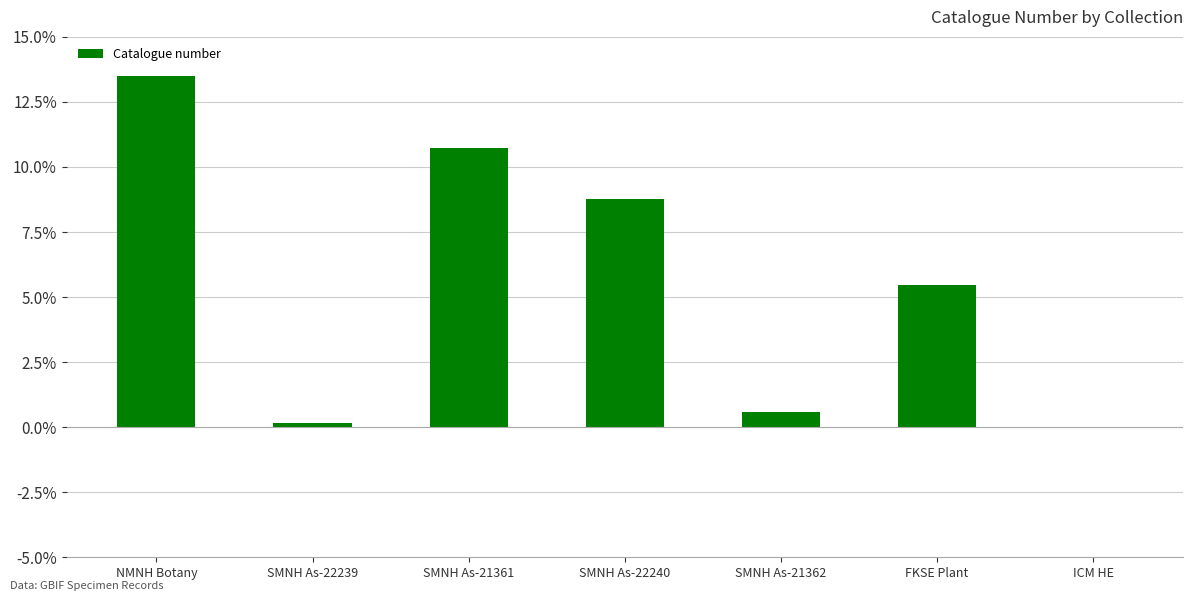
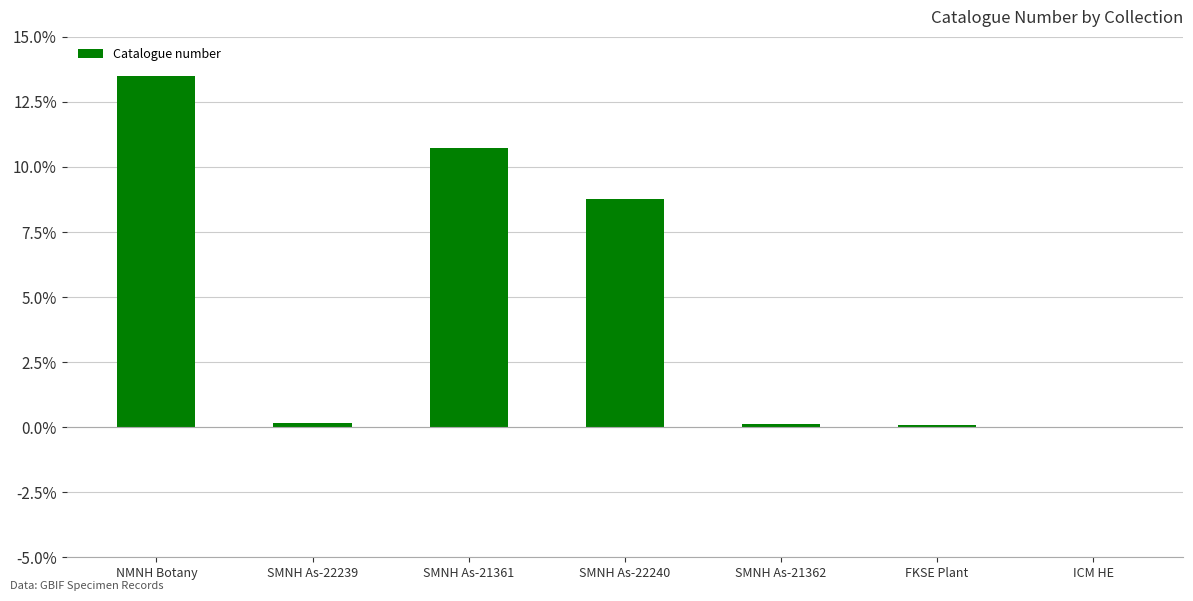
SMNH As-21362: 0.6% -> 0.1%
FKSE Plant: 5.5% -> 0.1%
